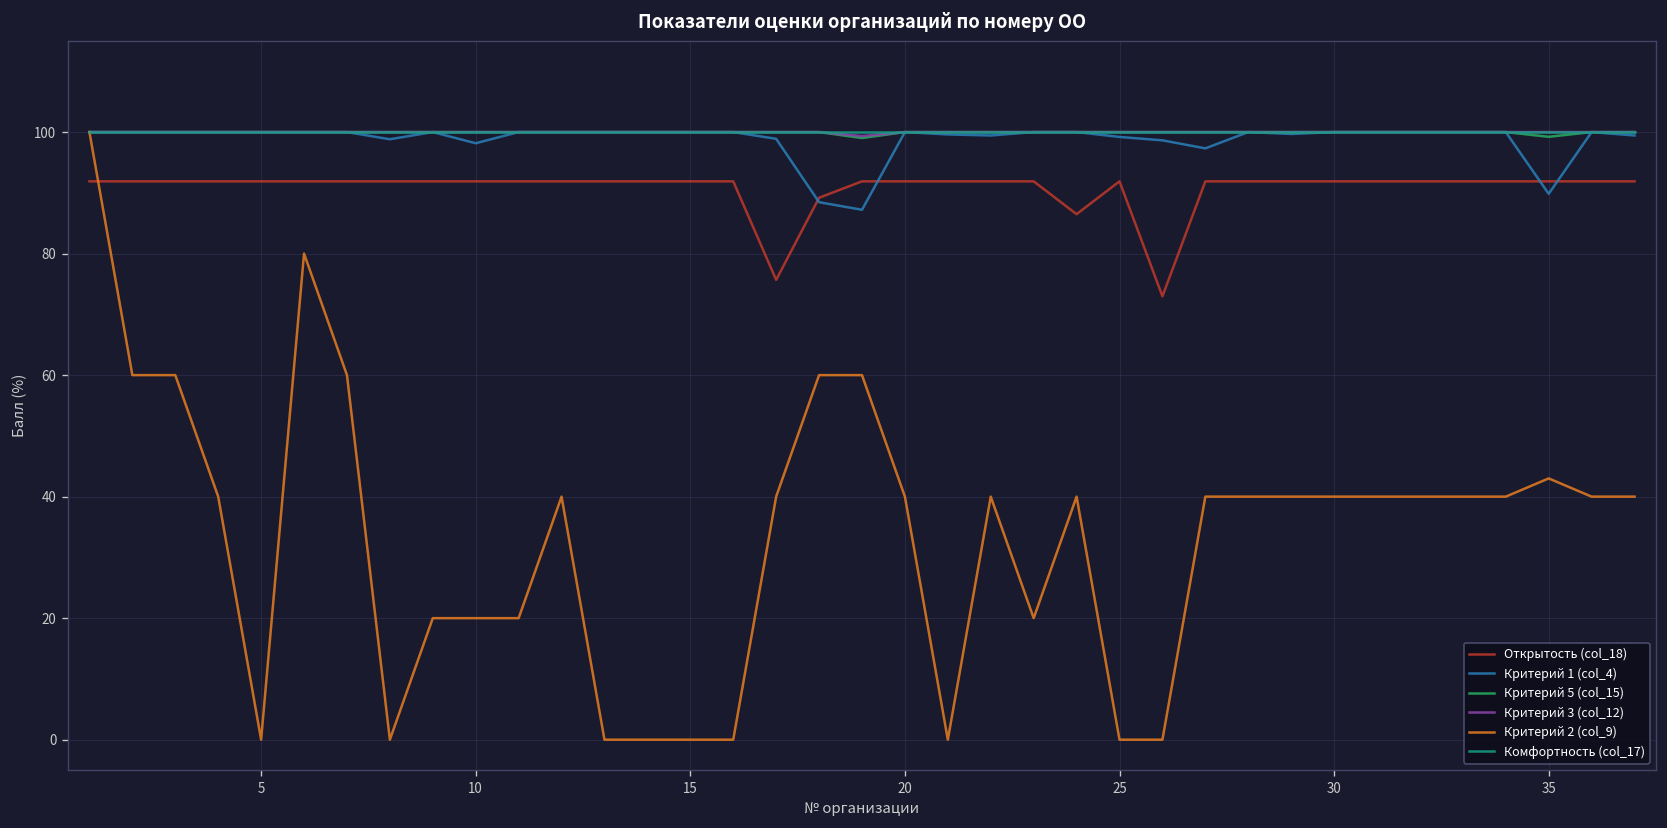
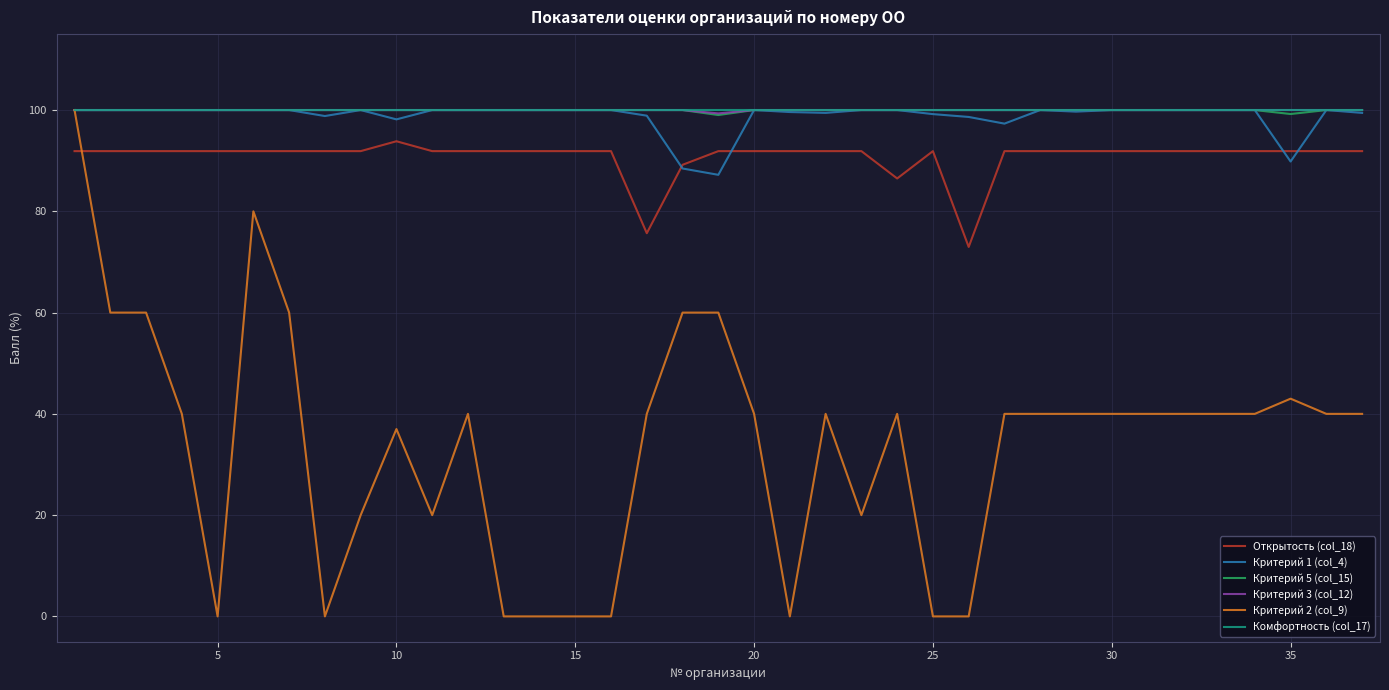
Открытость (col_18), 10: 92 -> 94
Критерий 2 (col_9), 10: 20 -> 37
